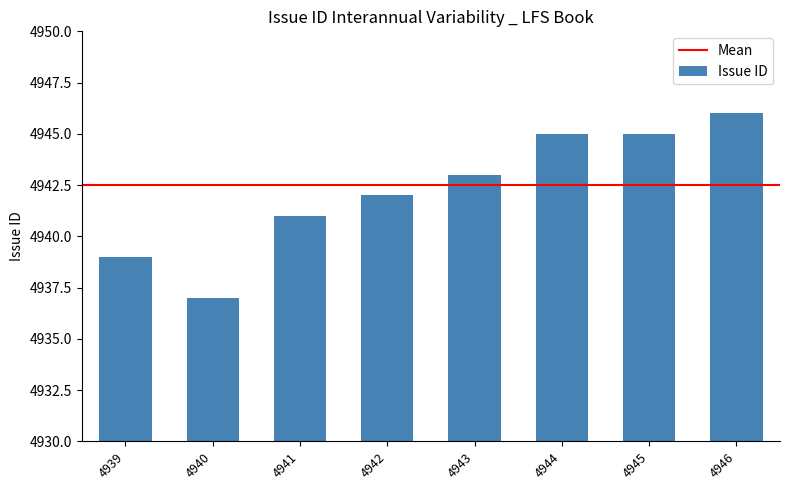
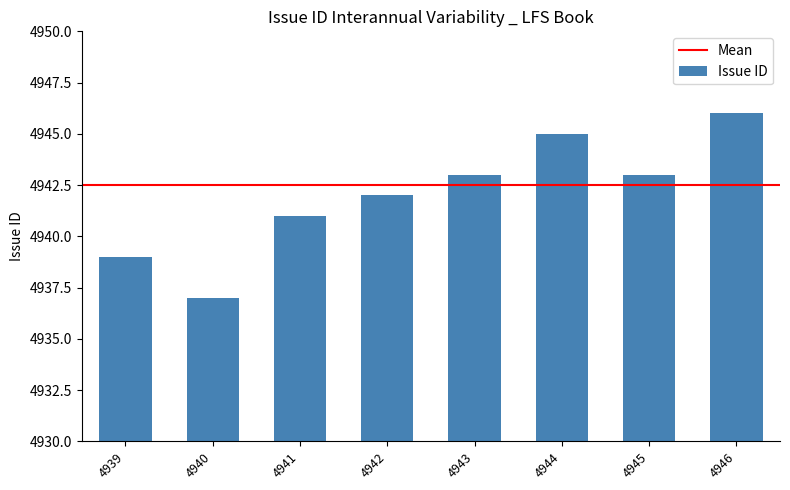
4945: 4945 -> 4943
